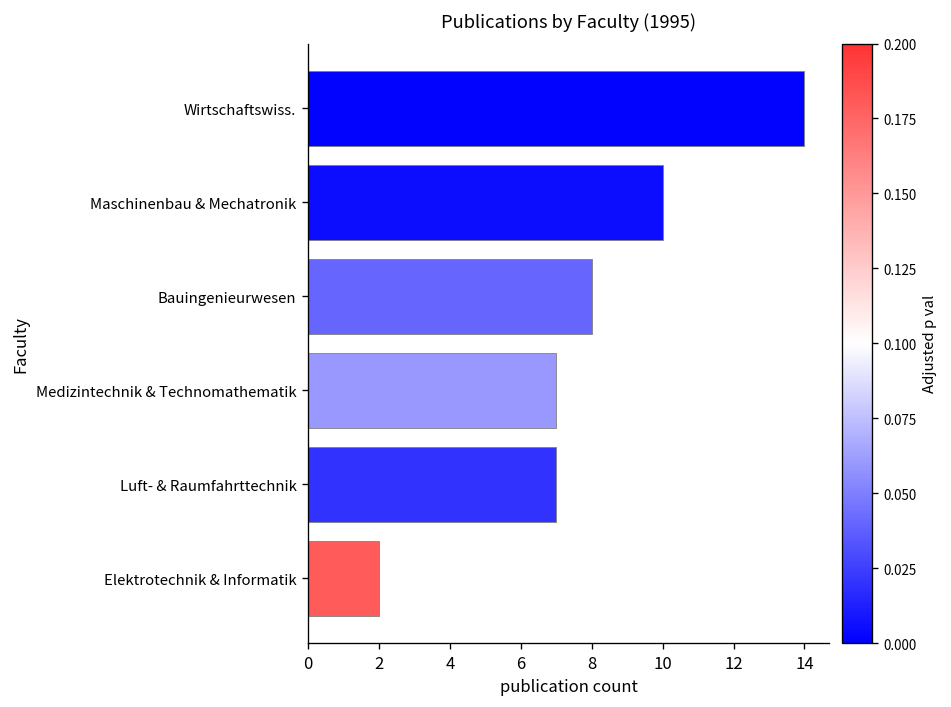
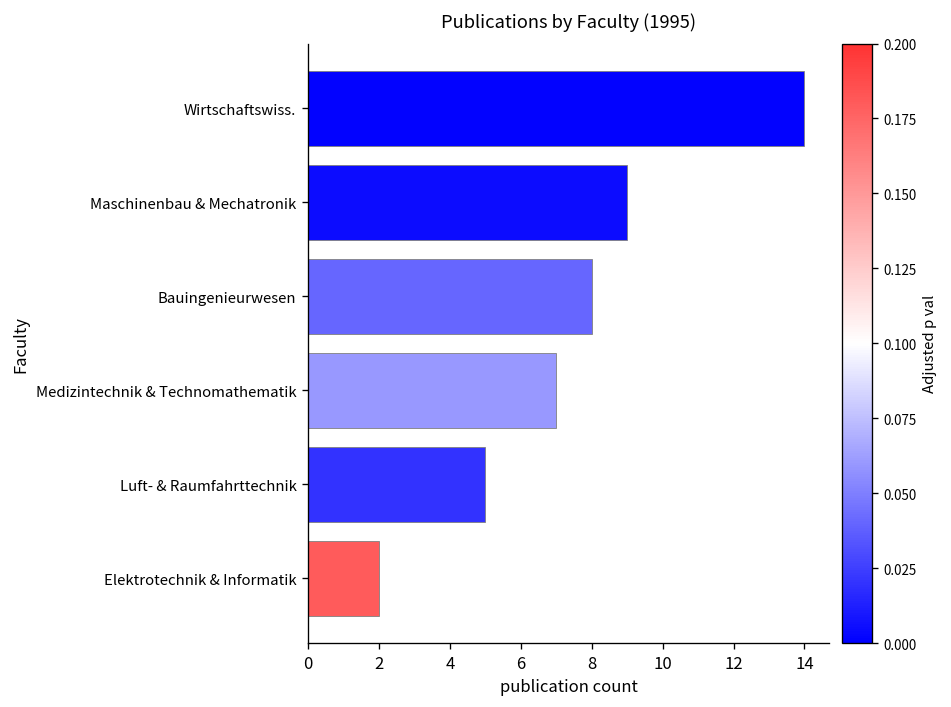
Maschinenbau & Mechatronik: 10 -> 9
Luft- & Raumfahrttechnik: 7 -> 5
